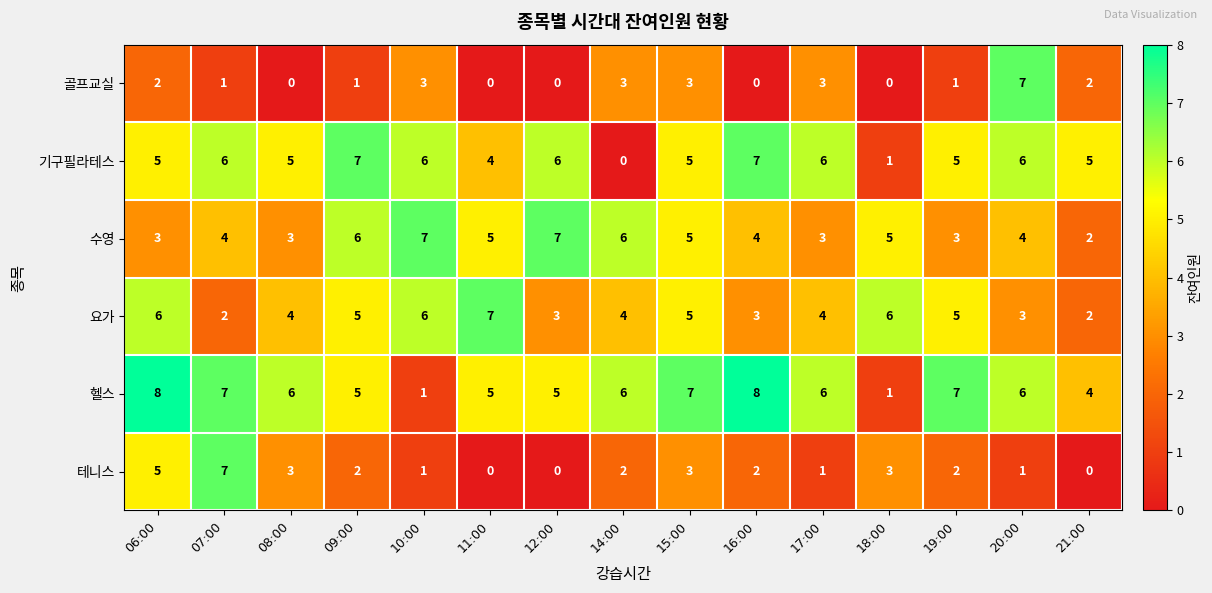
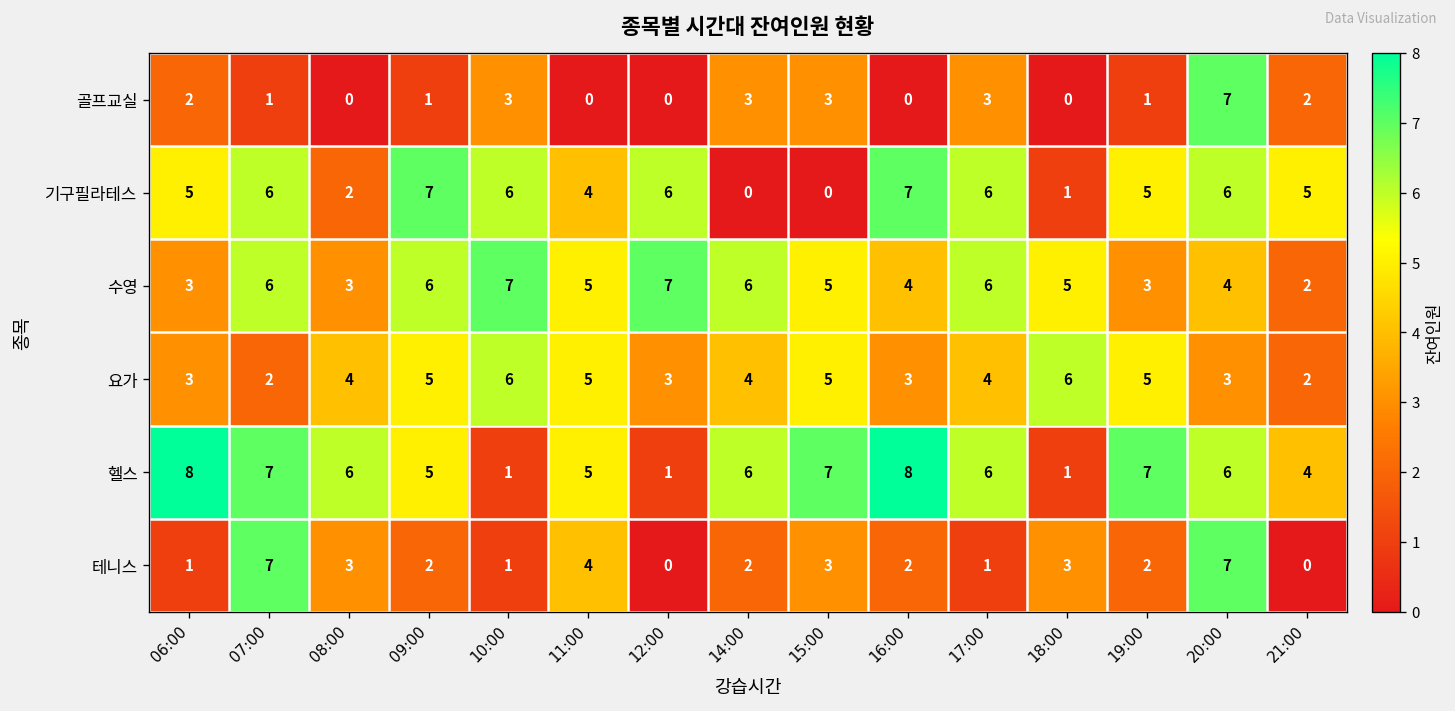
기구필라테스, 08:00: 5 -> 2
기구필라테스, 15:00: 5 -> 0
수영, 07:00: 4 -> 6
수영, 17:00: 3 -> 6
요가, 06:00: 6 -> 3
요가, 11:00: 7 -> 5
헬스, 12:00: 5 -> 1
테니스, 06:00: 5 -> 1
테니스, 11:00: 0 -> 4
테니스, 20:00: 1 -> 7
